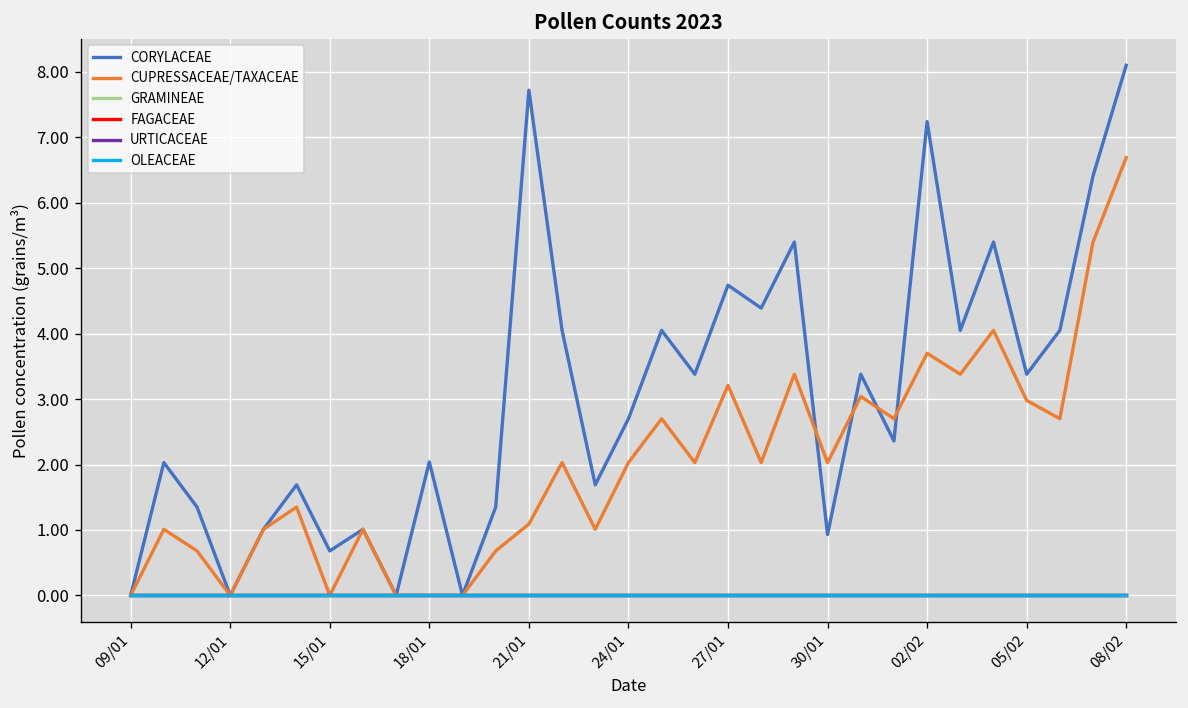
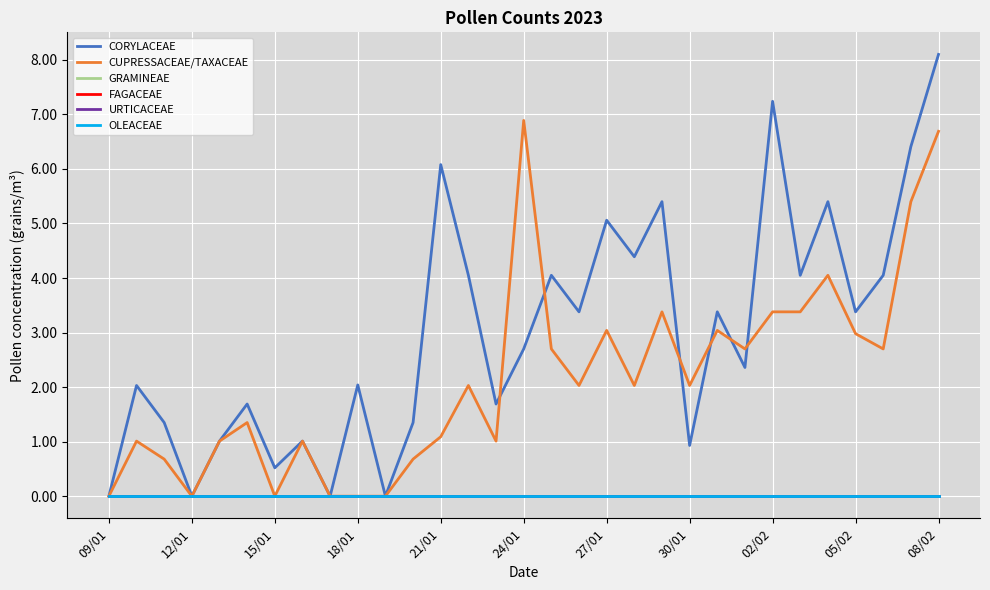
CORYLACEAE, 15/01: 0.7 -> 0.5
CORYLACEAE, 21/01: 7.7 -> 6.1
CUPRESSACEAE/TAXACEAE, 24/01: 2.0 -> 6.9
CORYLACEAE, 27/01: 4.7 -> 5.1
CUPRESSACEAE/TAXACEAE, 27/01: 3.2 -> 3.0
CUPRESSACEAE/TAXACEAE, 02/02: 3.7 -> 3.4
